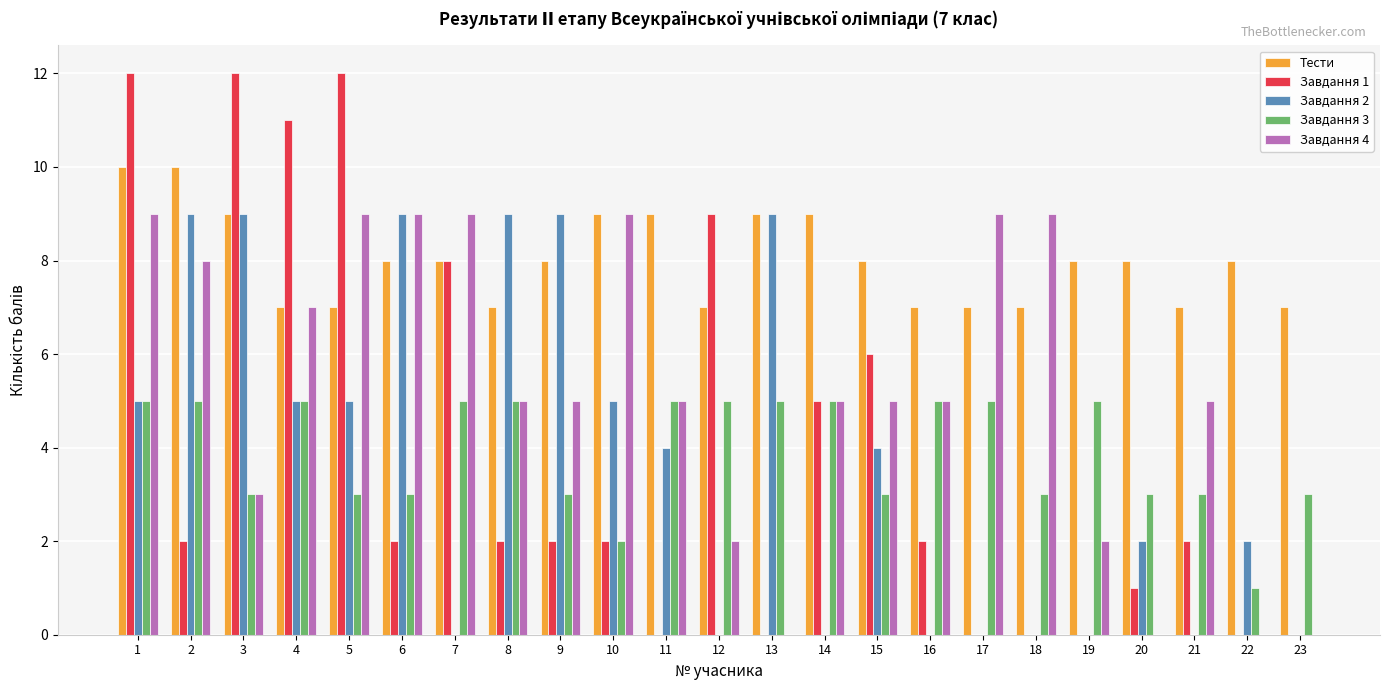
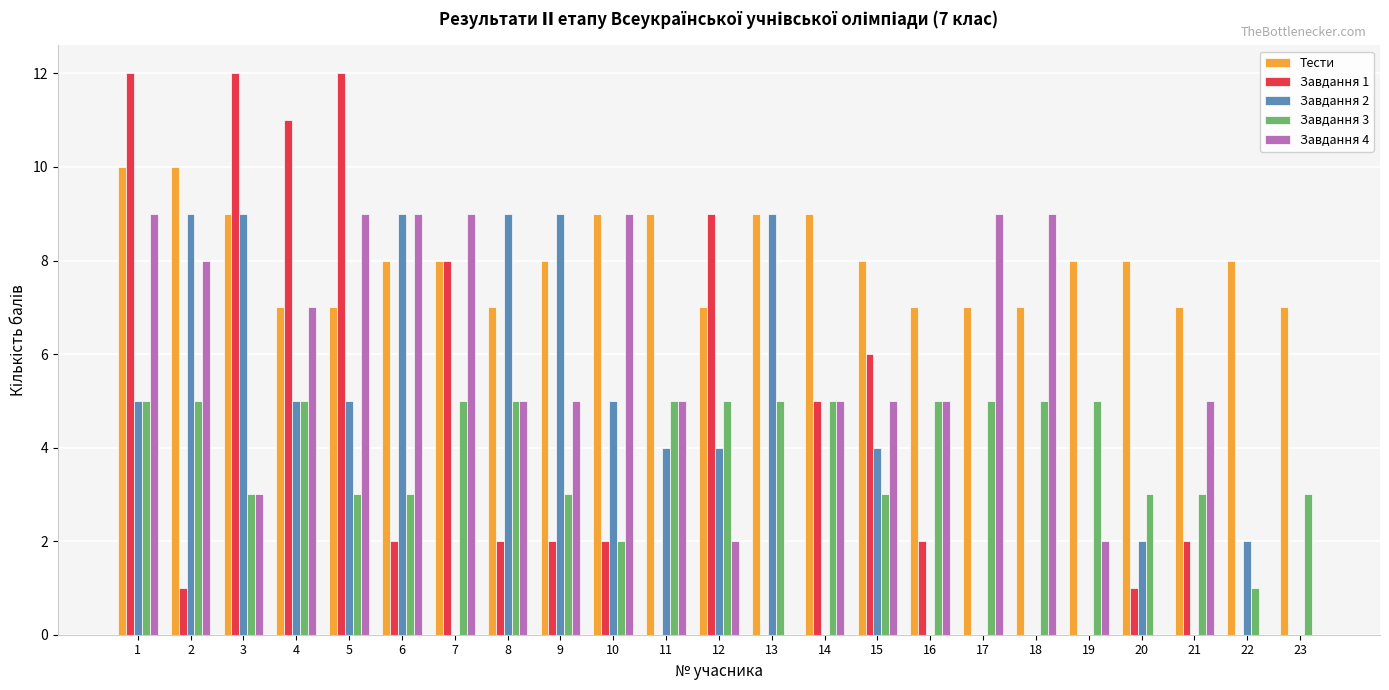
Завдання 1, 2: 2 -> 1
Завдання 2, 12: 0 -> 4
Завдання 3, 18: 3 -> 5
